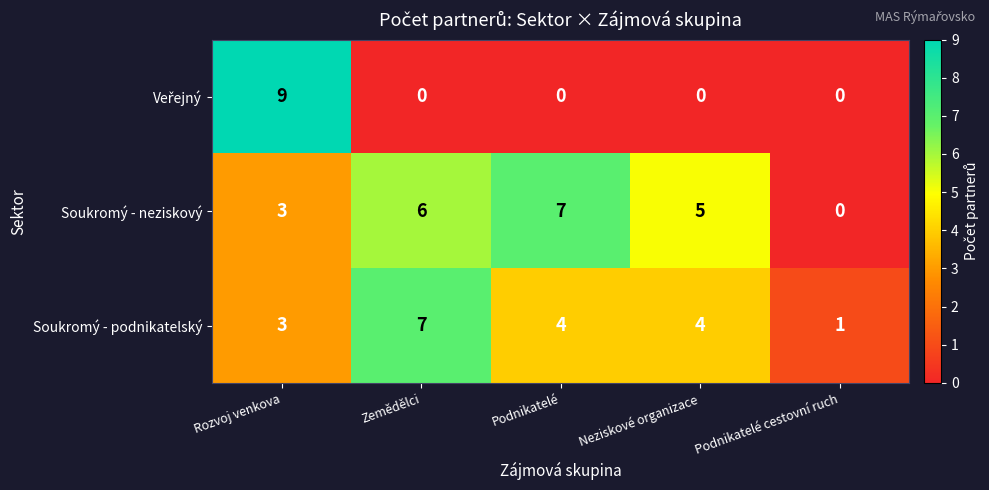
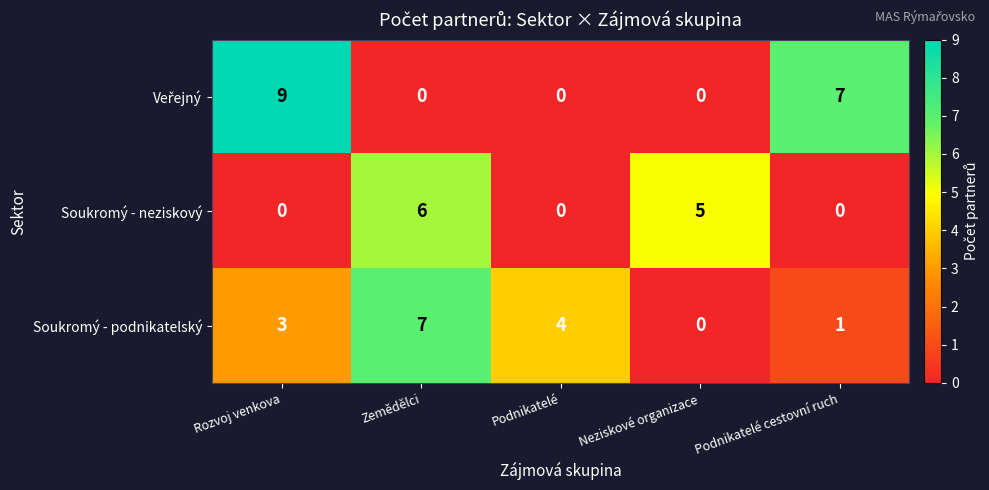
Veřejný, Podnikatelé cestovní ruch: 0 -> 7
Soukromý - neziskový, Rozvoj venkova: 3 -> 0
Soukromý - neziskový, Podnikatelé: 7 -> 0
Soukromý - podnikatelský, Neziskové organizace: 4 -> 0
